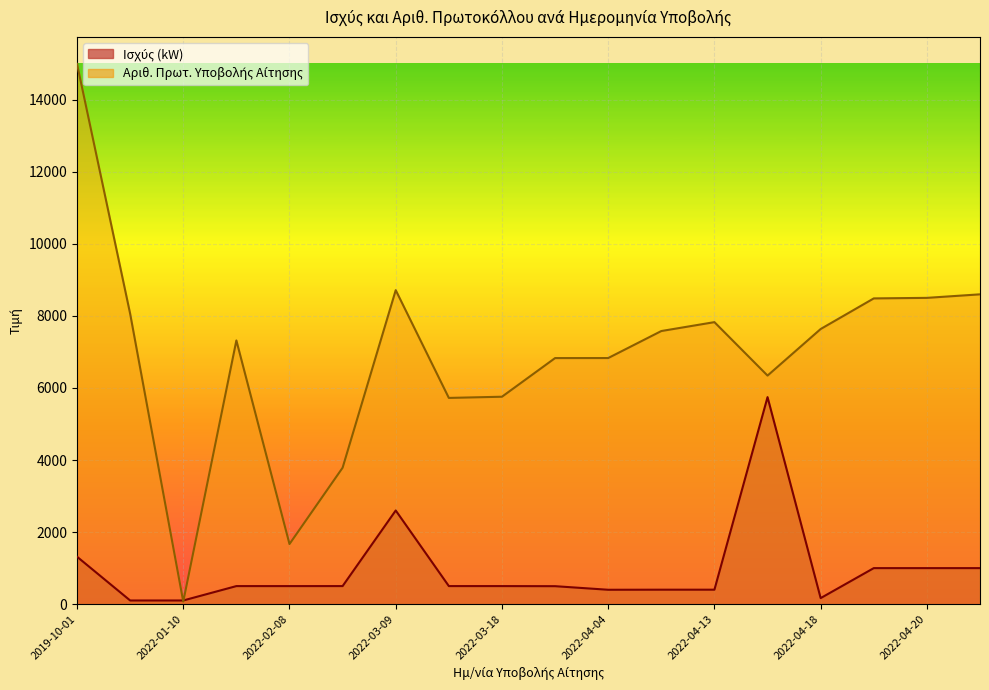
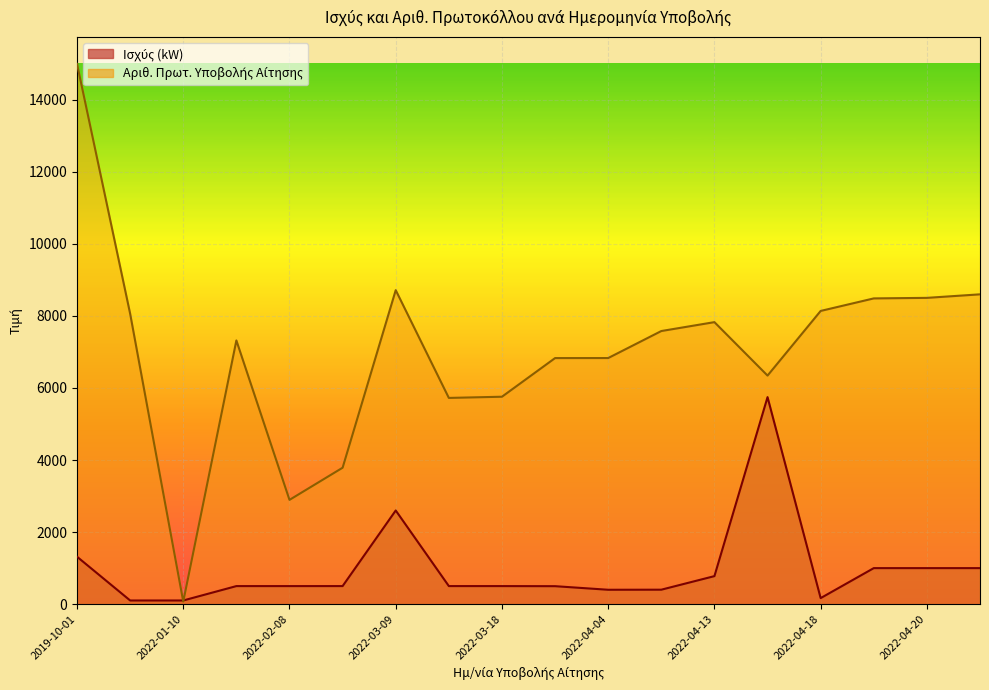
Αριθ. Πρωτ. Υποβολής Αίτησης, 2022-02-08: 1700 -> 2900
Ισχύς (kW), 2022-04-13: 400 -> 800
Αριθ. Πρωτ. Υποβολής Αίτησης, 2022-04-18: 7600 -> 8100
